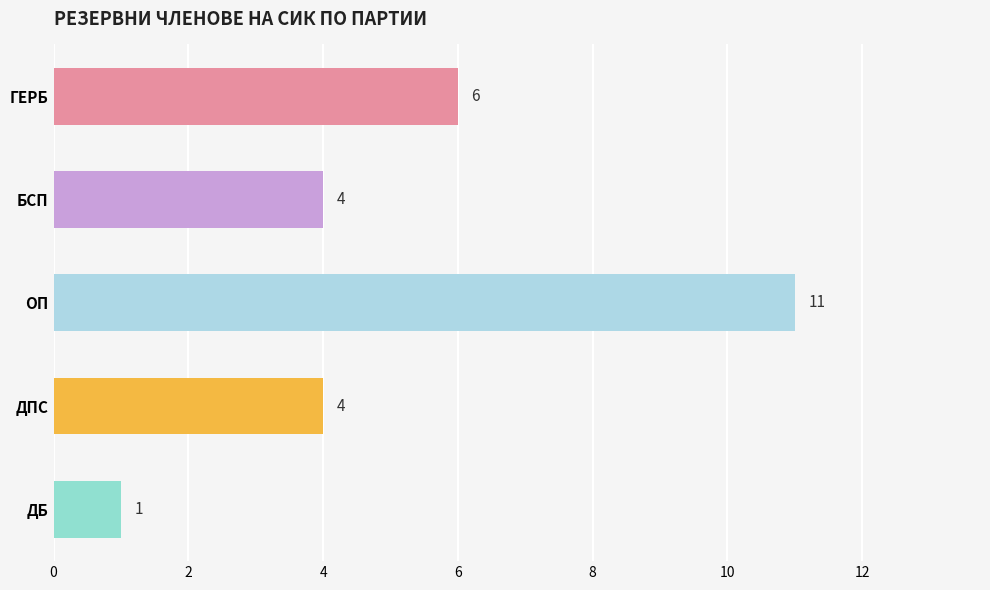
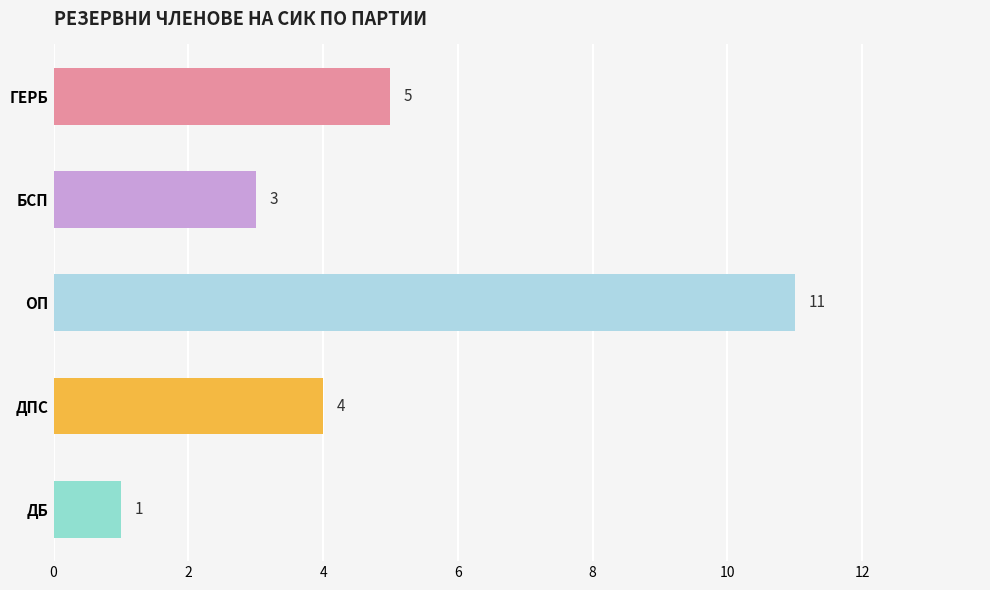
ГЕРБ: 6 -> 5
БСП: 4 -> 3
